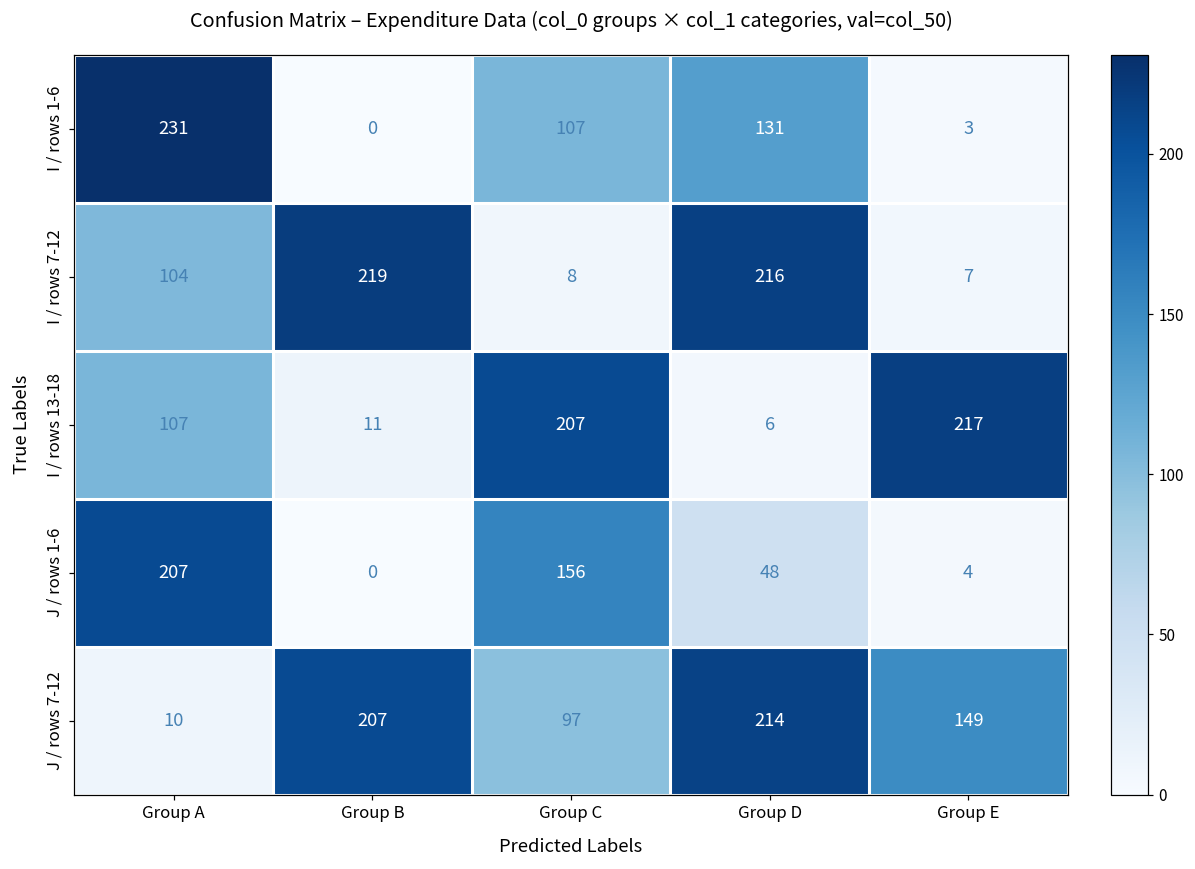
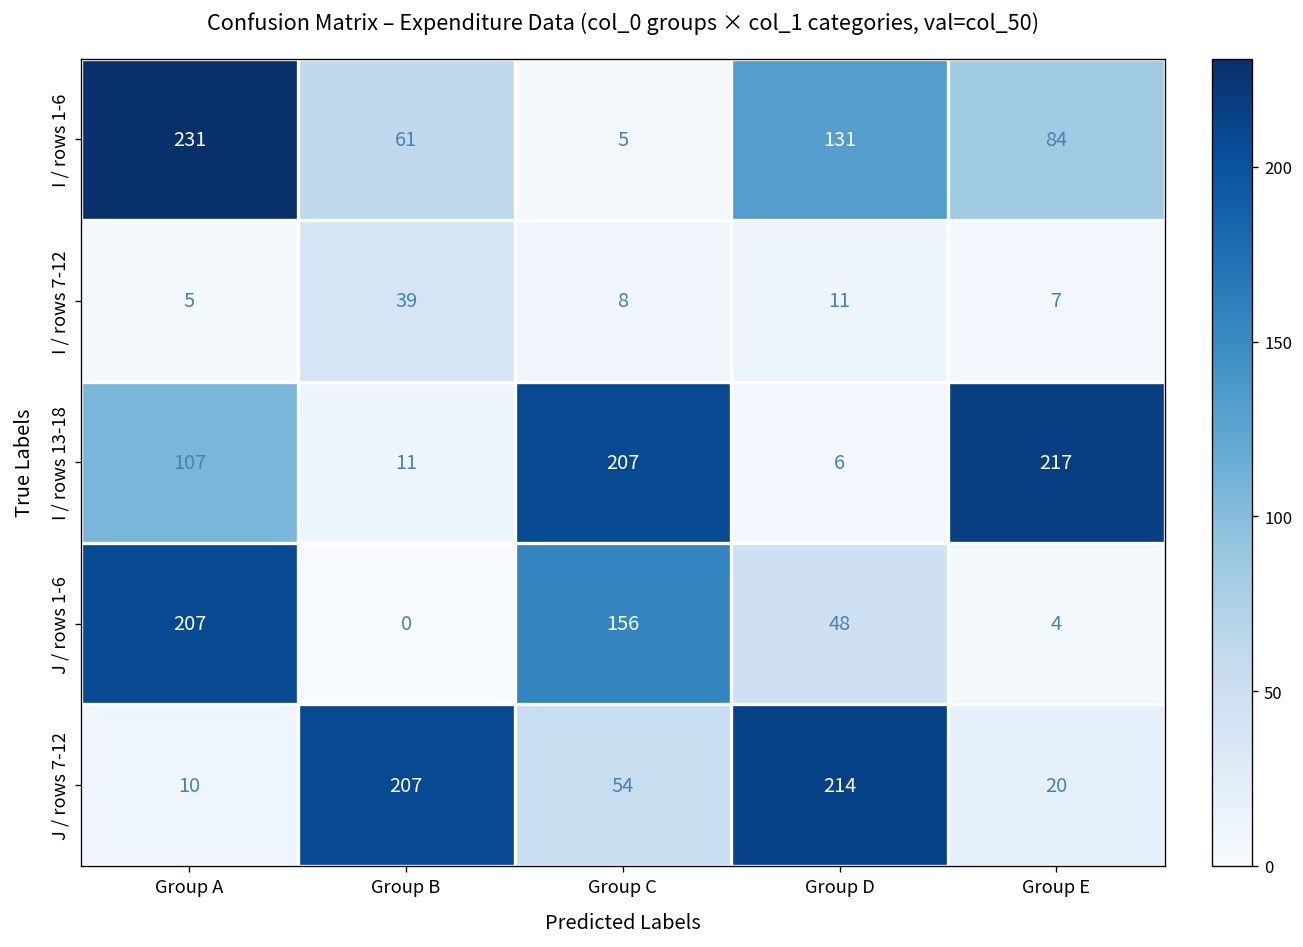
I / rows 1-6, Group B: 0 -> 61
I / rows 1-6, Group C: 107 -> 5
I / rows 1-6, Group E: 3 -> 84
I / rows 7-12, Group A: 104 -> 5
I / rows 7-12, Group B: 219 -> 39
I / rows 7-12, Group D: 216 -> 11
J / rows 7-12, Group C: 97 -> 54
J / rows 7-12, Group E: 149 -> 20
